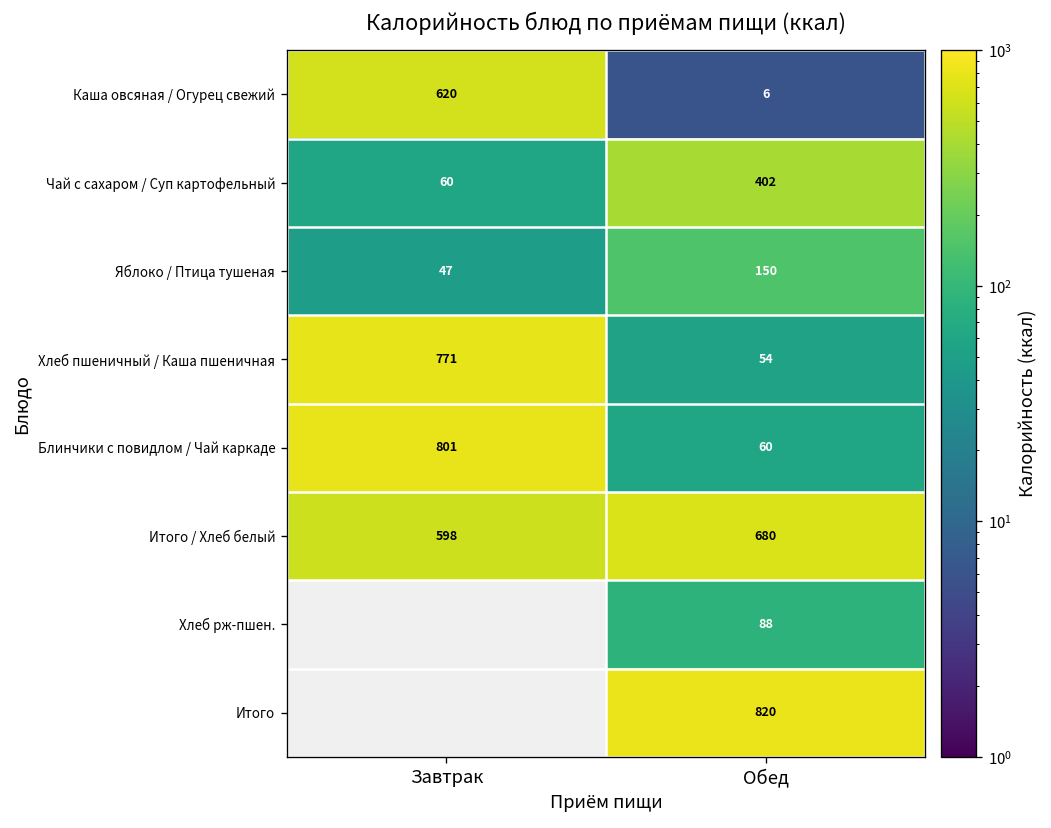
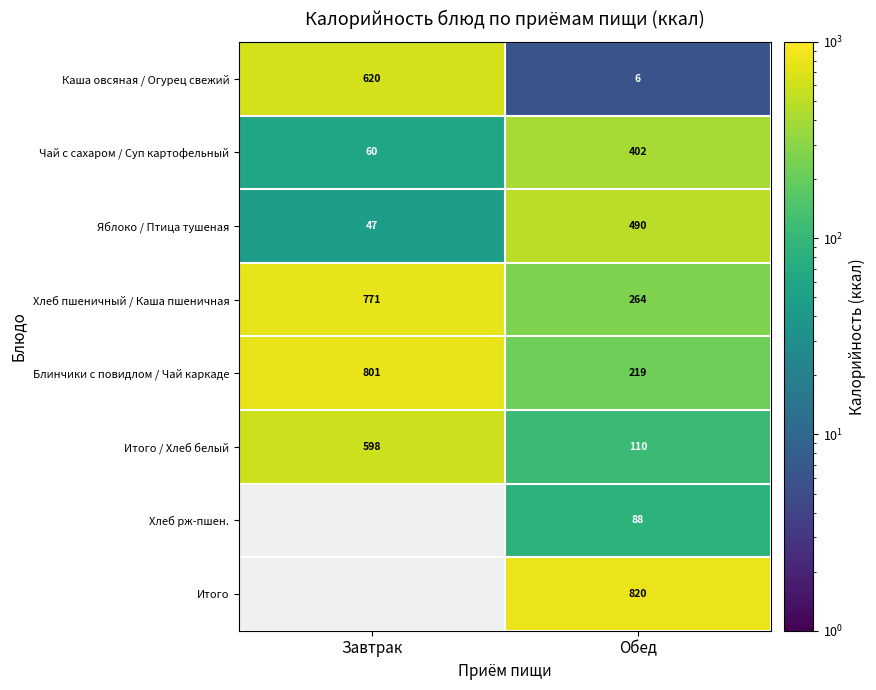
Яблоко / Птица тушеная, Обед: 150 -> 490
Хлеб пшеничный / Каша пшеничная, Обед: 54 -> 264
Блинчики с повидлом / Чай каркаде, Обед: 60 -> 219
Итого / Хлеб белый, Обед: 680 -> 110
